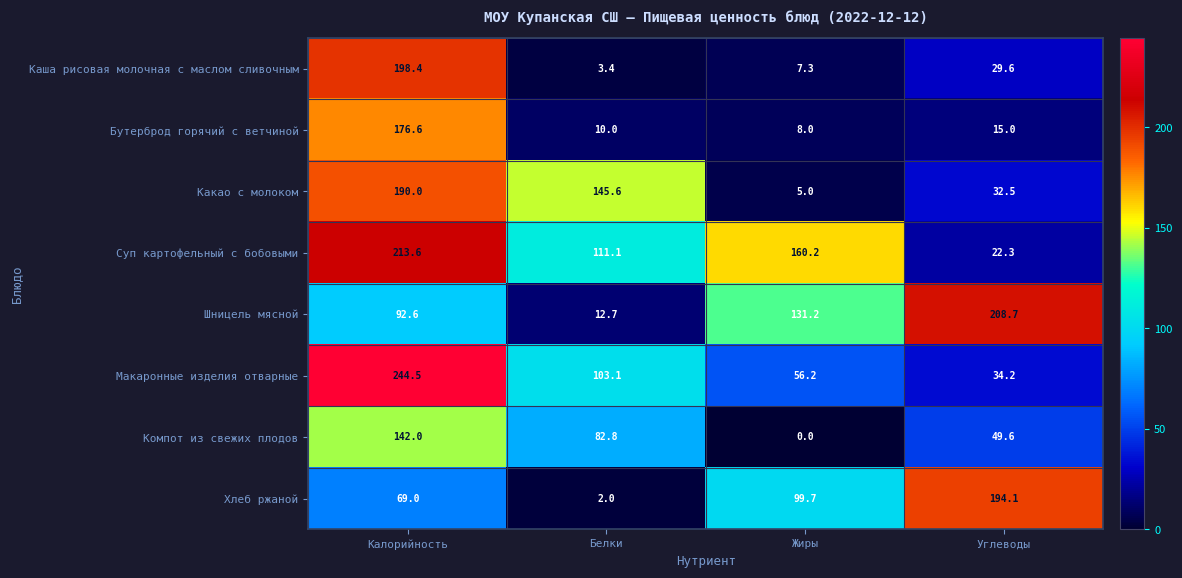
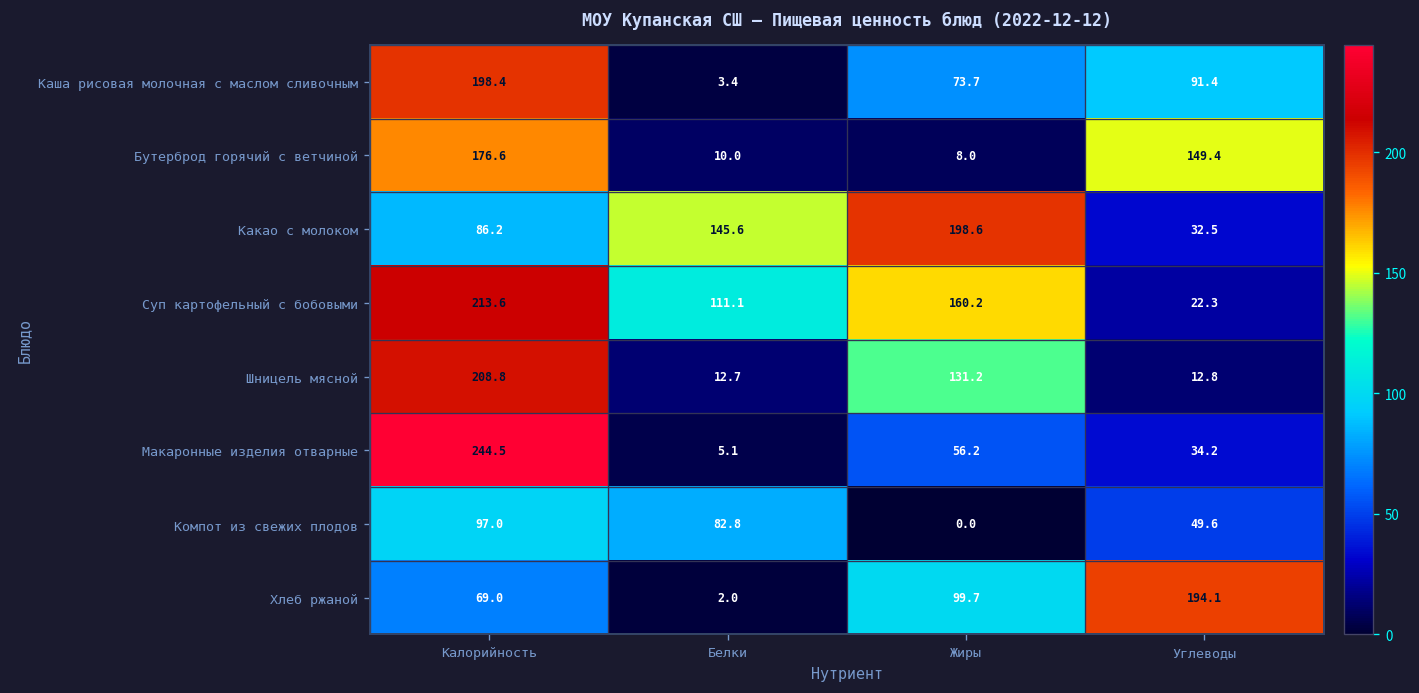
Каша рисовая молочная с маслом сливочным, Жиры: 7.3 -> 73.7
Каша рисовая молочная с маслом сливочным, Углеводы: 29.6 -> 91.4
Бутерброд горячий с ветчиной, Углеводы: 15.0 -> 149.4
Какао с молоком, Калорийность: 190.0 -> 86.2
Какао с молоком, Жиры: 5.0 -> 198.6
Шницель мясной, Калорийность: 92.6 -> 208.8
Шницель мясной, Углеводы: 208.7 -> 12.8
Макаронные изделия отварные, Белки: 103.1 -> 5.1
Компот из свежих плодов, Калорийность: 142.0 -> 97.0
